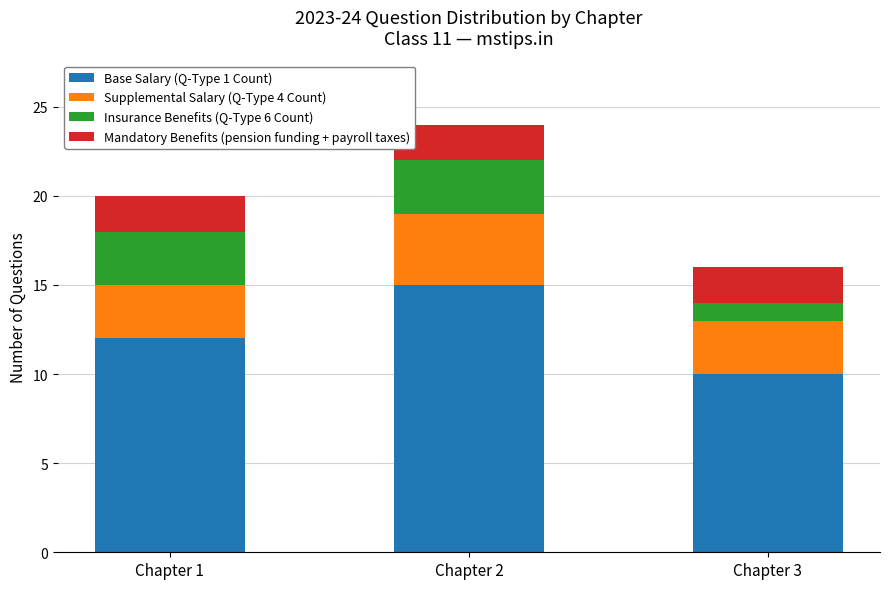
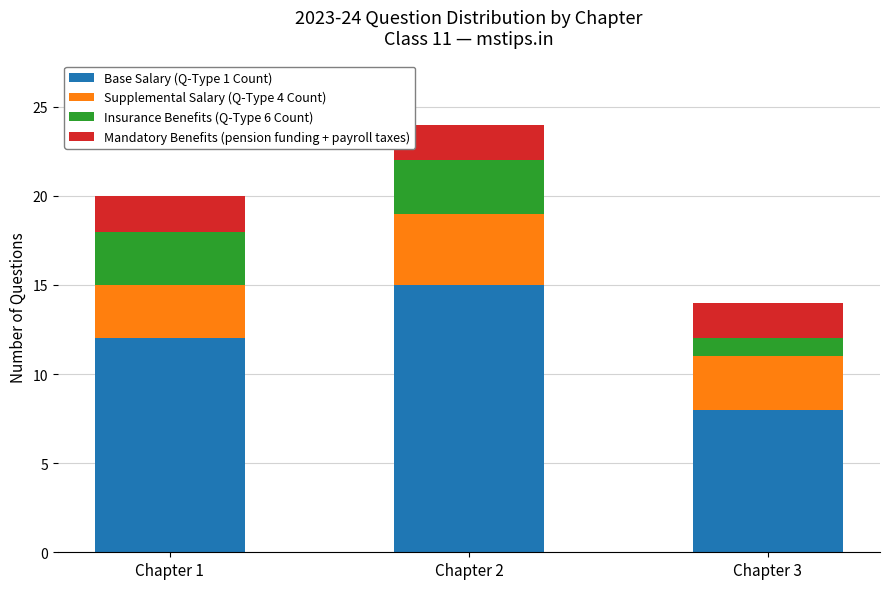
Base Salary (Q-Type 1 Count), Chapter 3: 10 -> 8
